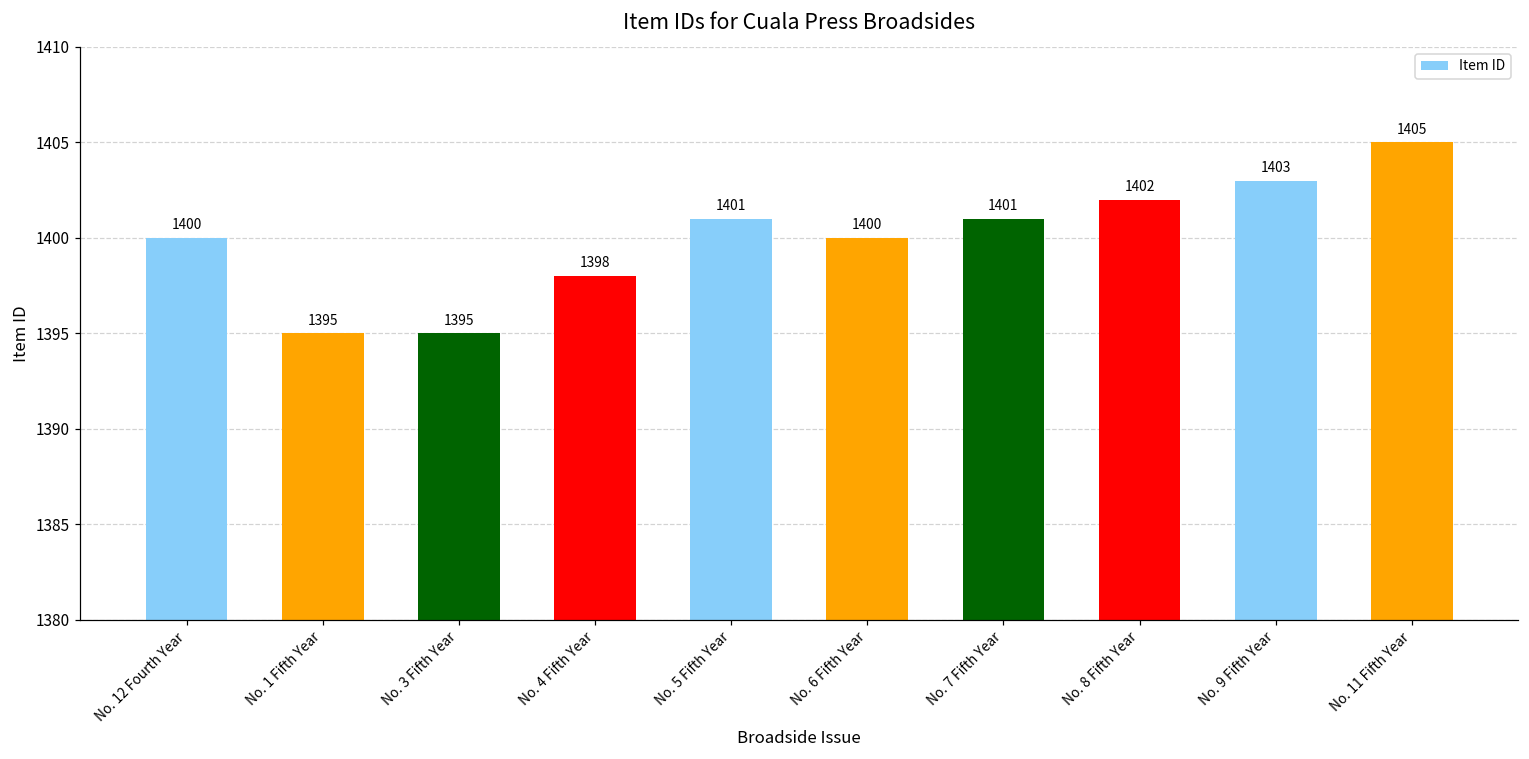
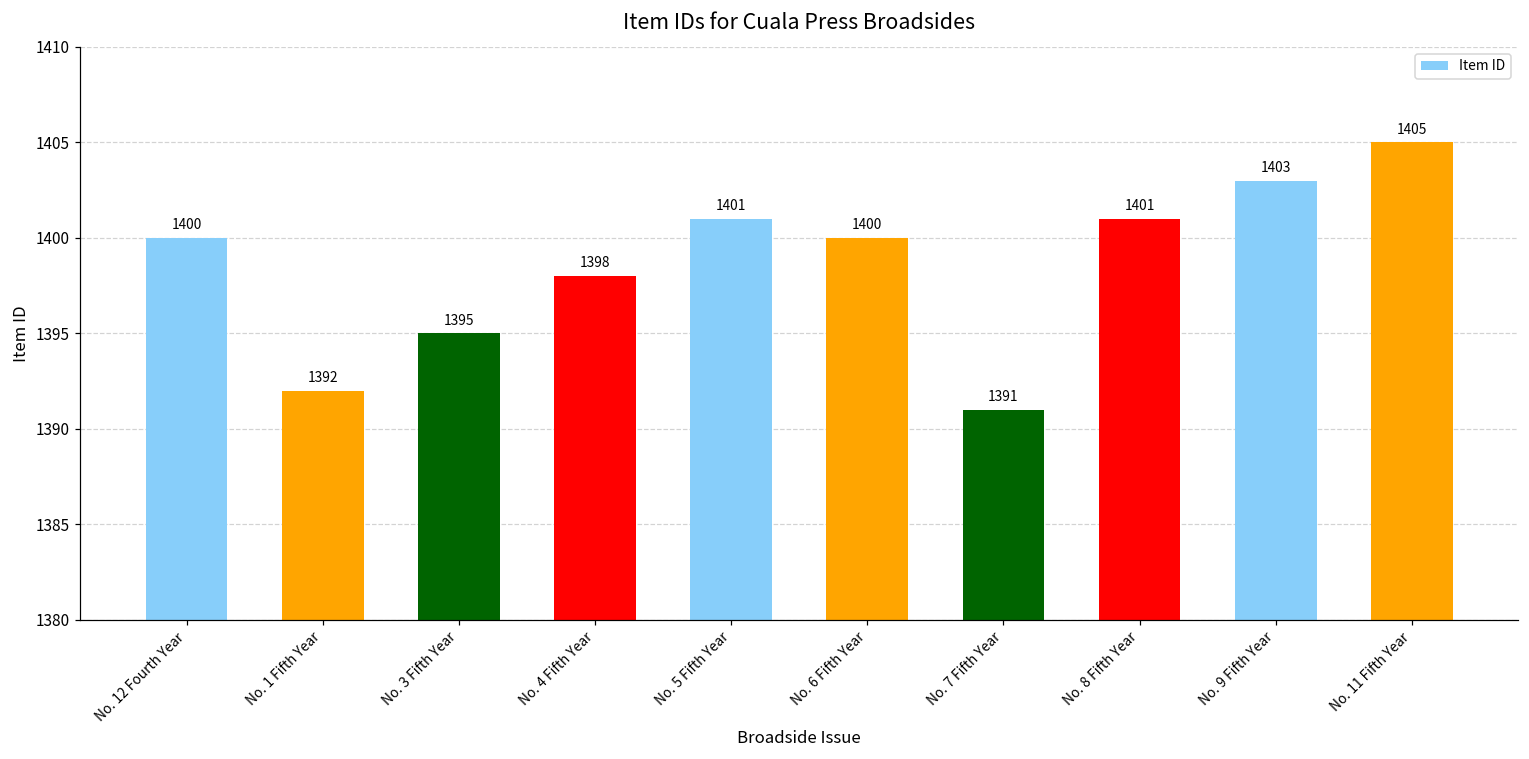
No. 1 Fifth Year: 1395 -> 1392
No. 7 Fifth Year: 1401 -> 1391
No. 8 Fifth Year: 1402 -> 1401
